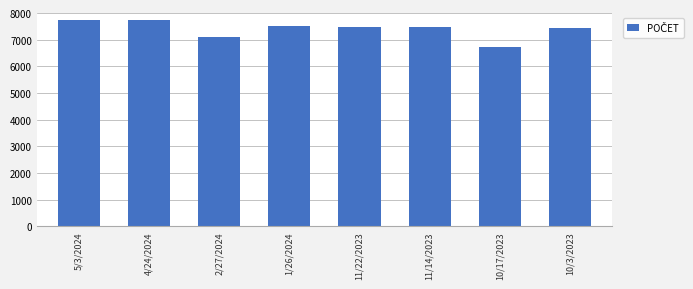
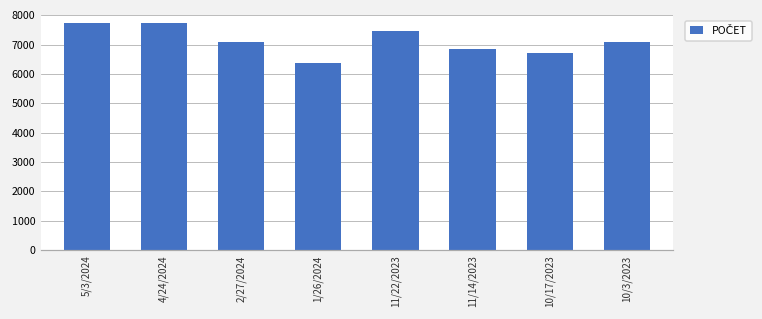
1/26/2024: 7500 -> 6400
11/14/2023: 7500 -> 6800
10/3/2023: 7400 -> 7100
